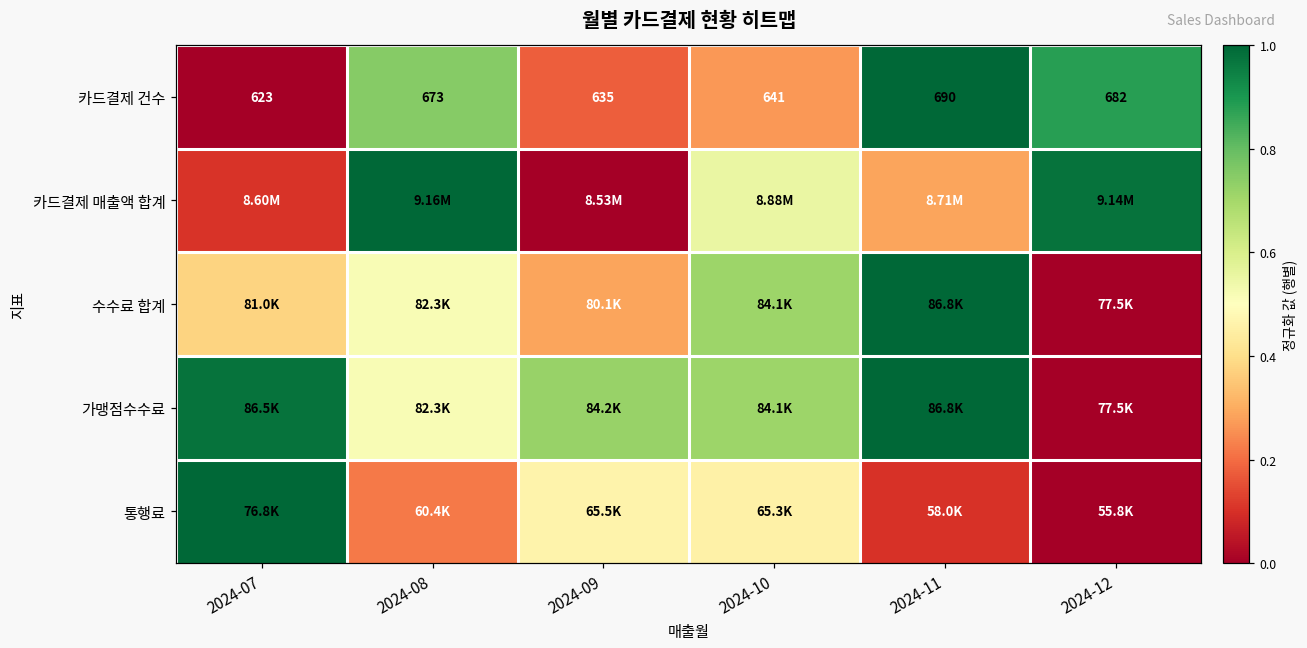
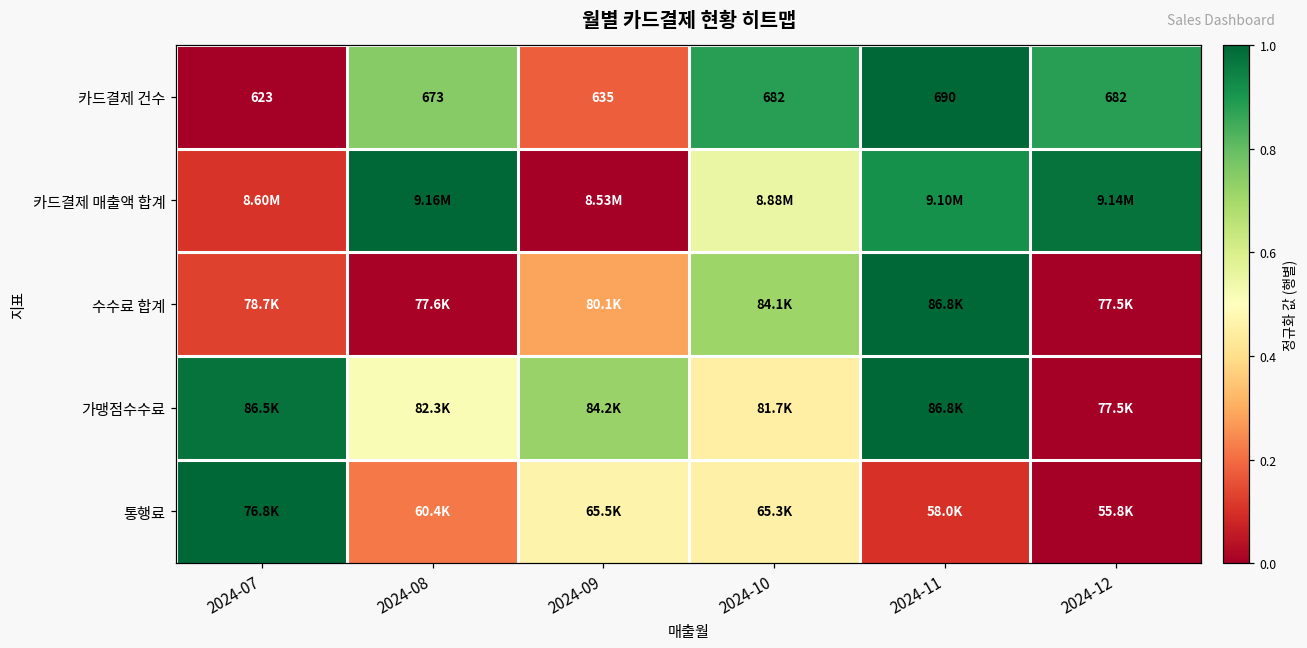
카드결제 건수, 2024-10: 641 -> 682
카드결제 매출액 합계, 2024-11: 8.71M -> 9.10M
수수료 합계, 2024-07: 81.0K -> 78.7K
수수료 합계, 2024-08: 82.3K -> 77.6K
가맹점수수료, 2024-10: 84.1K -> 81.7K
